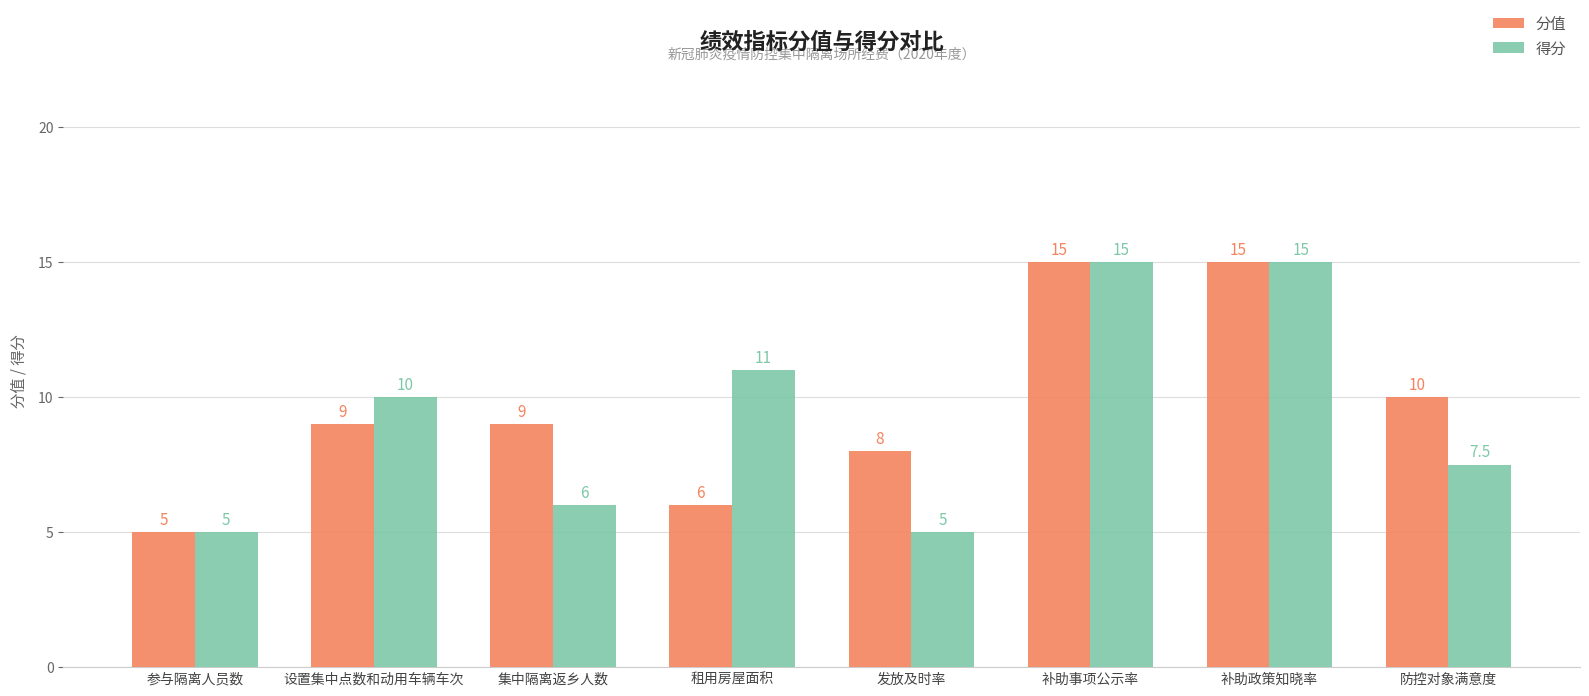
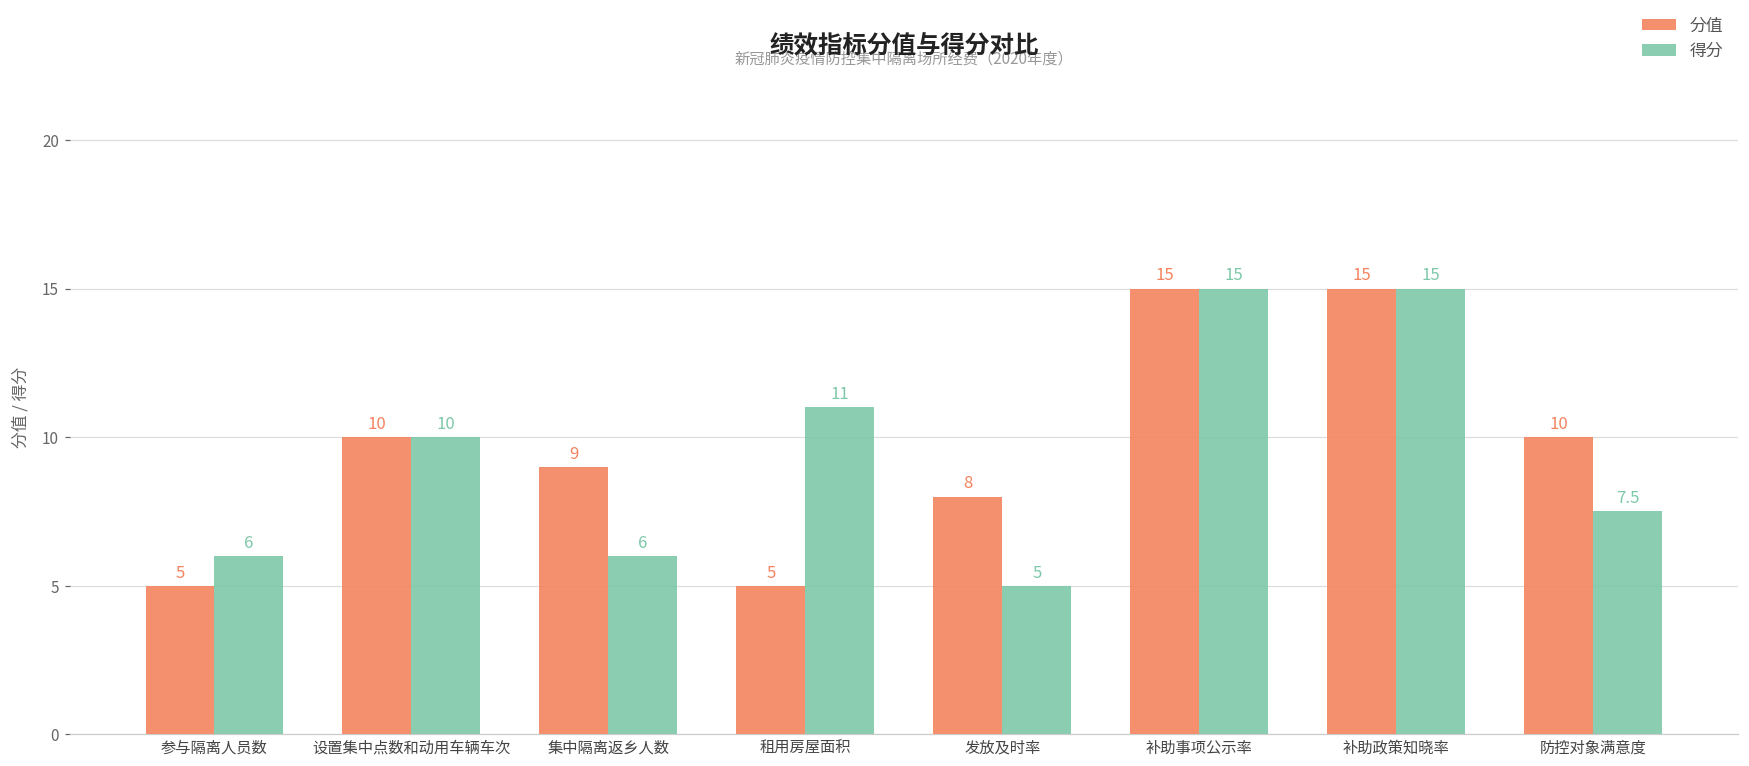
得分, 参与隔离人员数: 5 -> 6
分值, 设置集中点数和动用车辆车次: 9 -> 10
分值, 租用房屋面积: 6 -> 5
